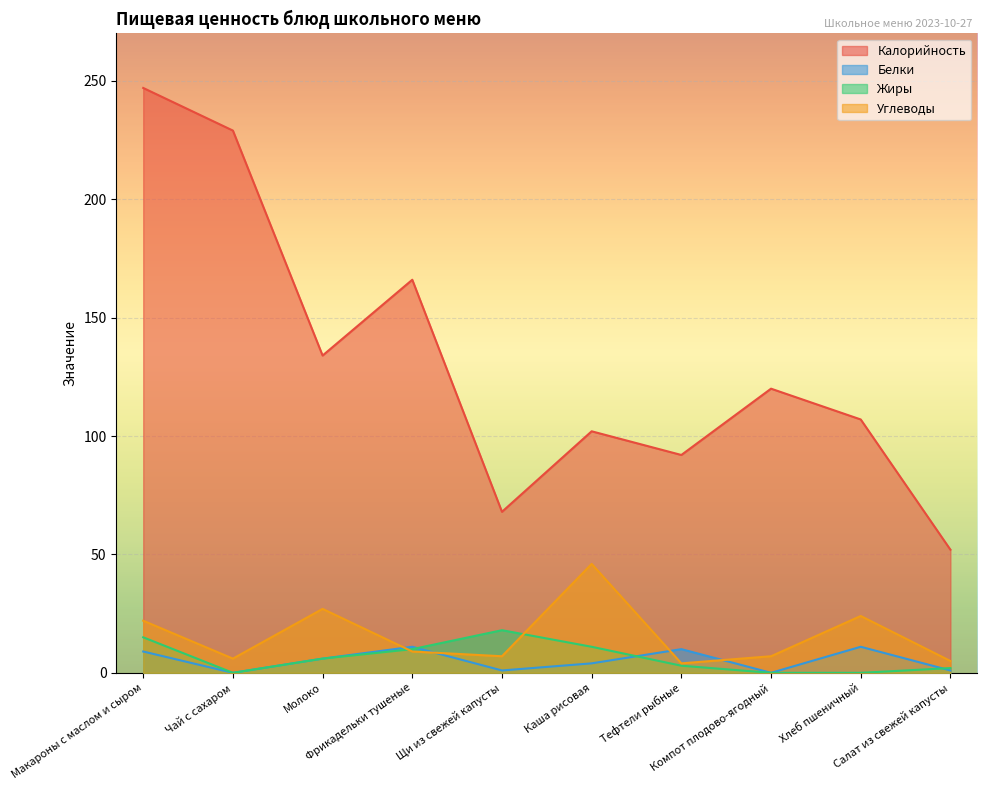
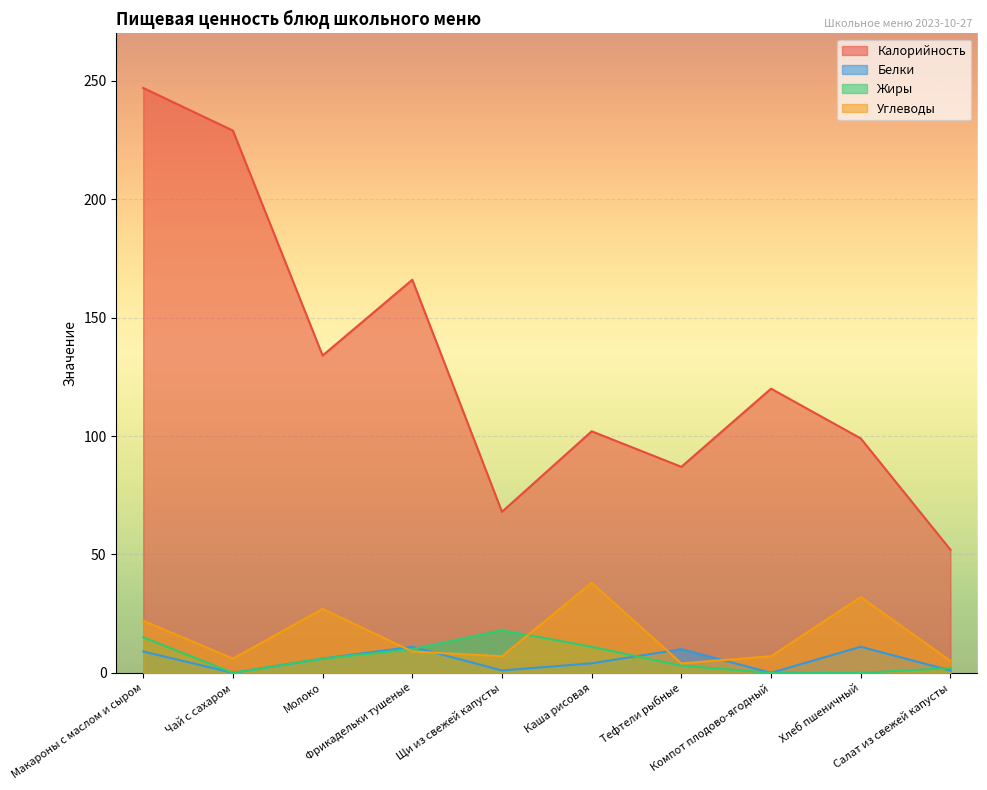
Углеводы, Каша рисовая: 46 -> 38
Калорийность, Тефтели рыбные: 92 -> 87
Калорийность, Хлеб пшеничный: 107 -> 99
Углеводы, Хлеб пшеничный: 24 -> 32
